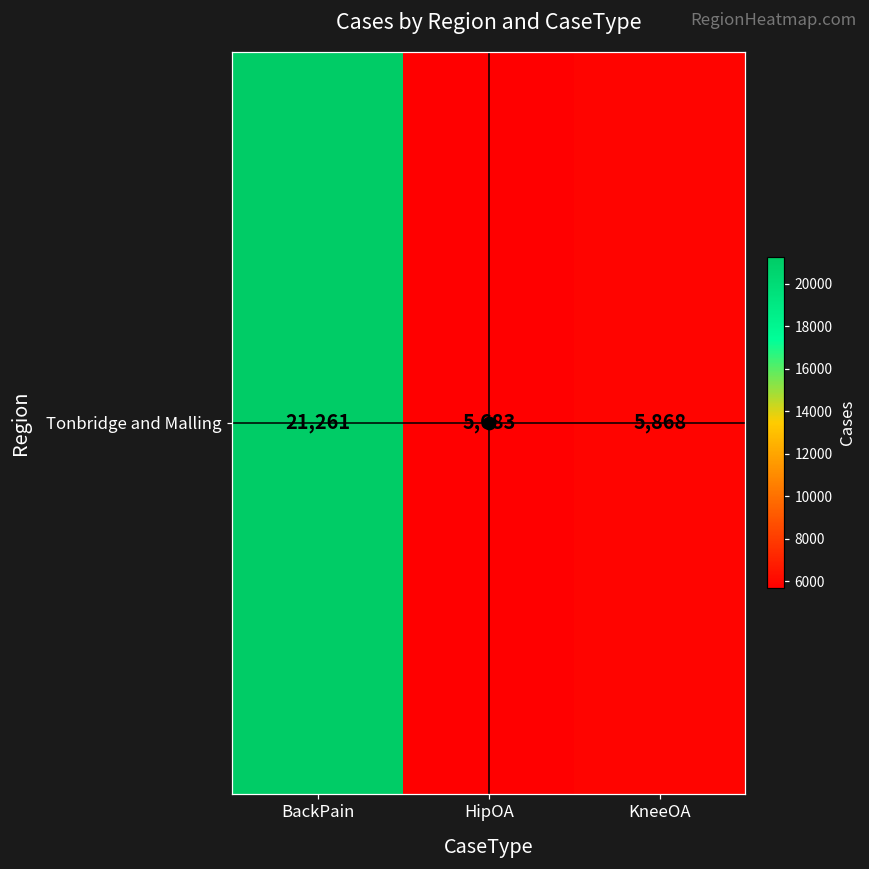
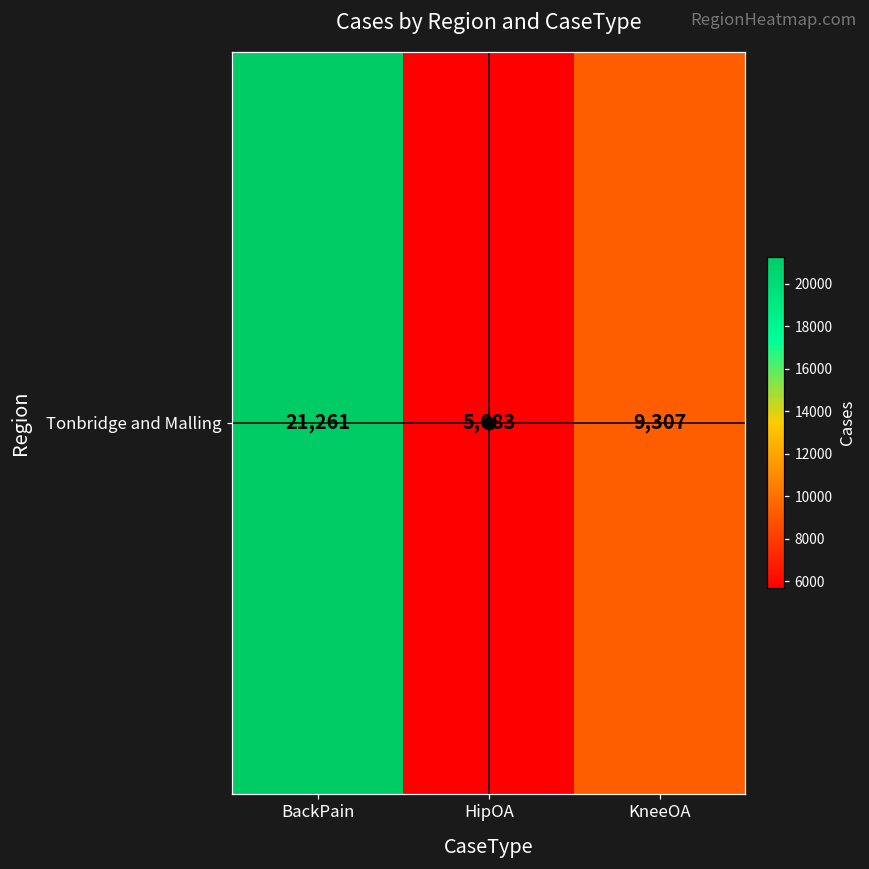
Tonbridge and Malling, KneeOA: 5,868 -> 9,307
